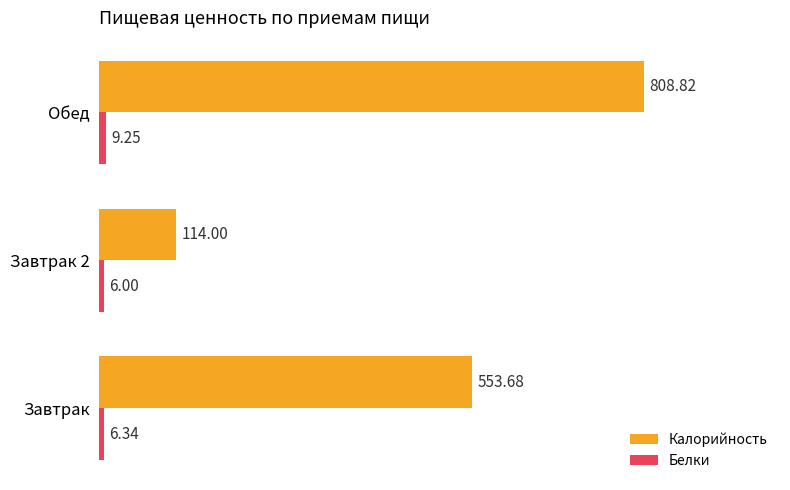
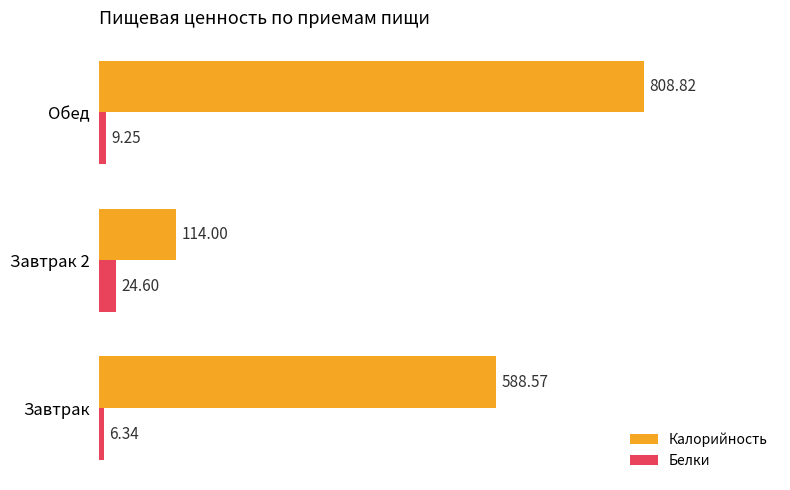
Белки, Завтрак 2: 6.00 -> 24.60
Калорийность, Завтрак: 553.68 -> 588.57
